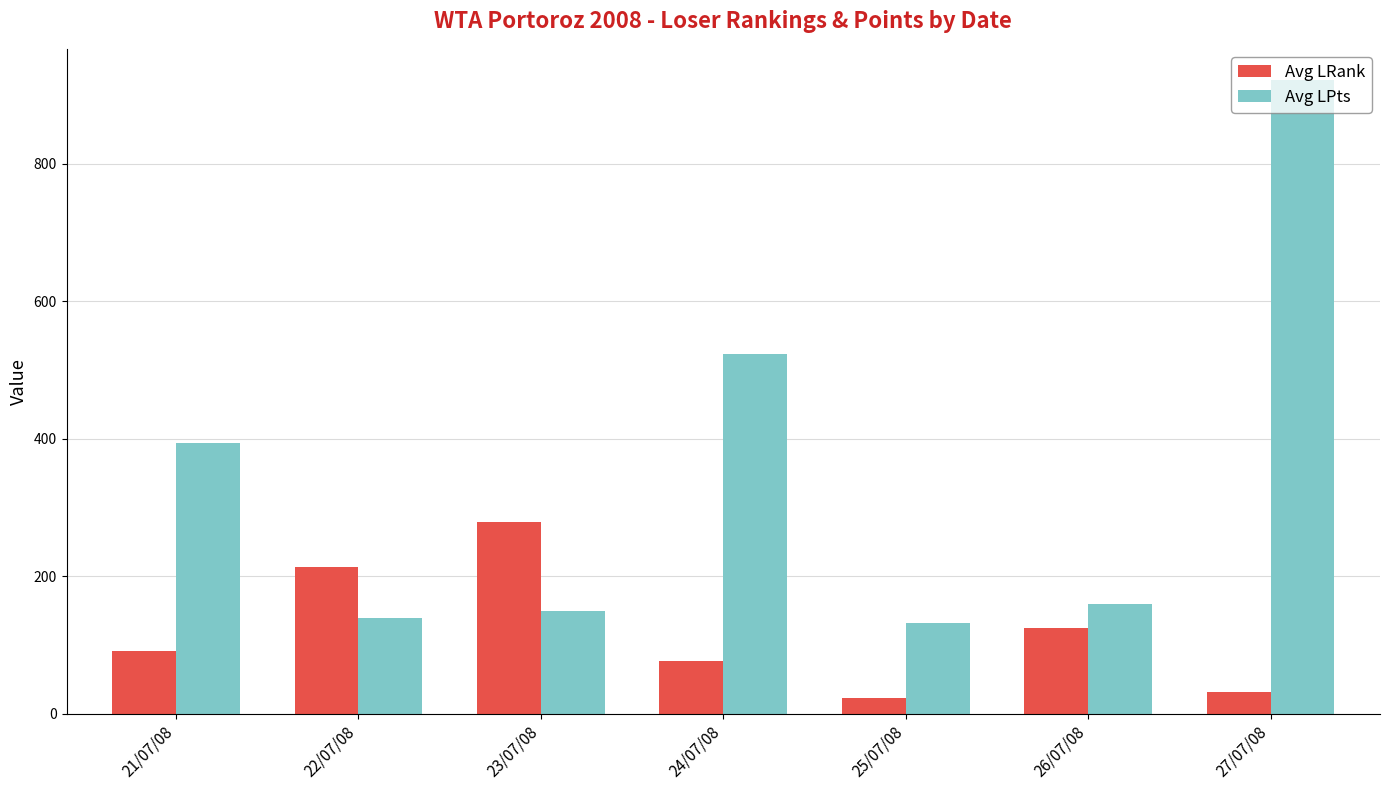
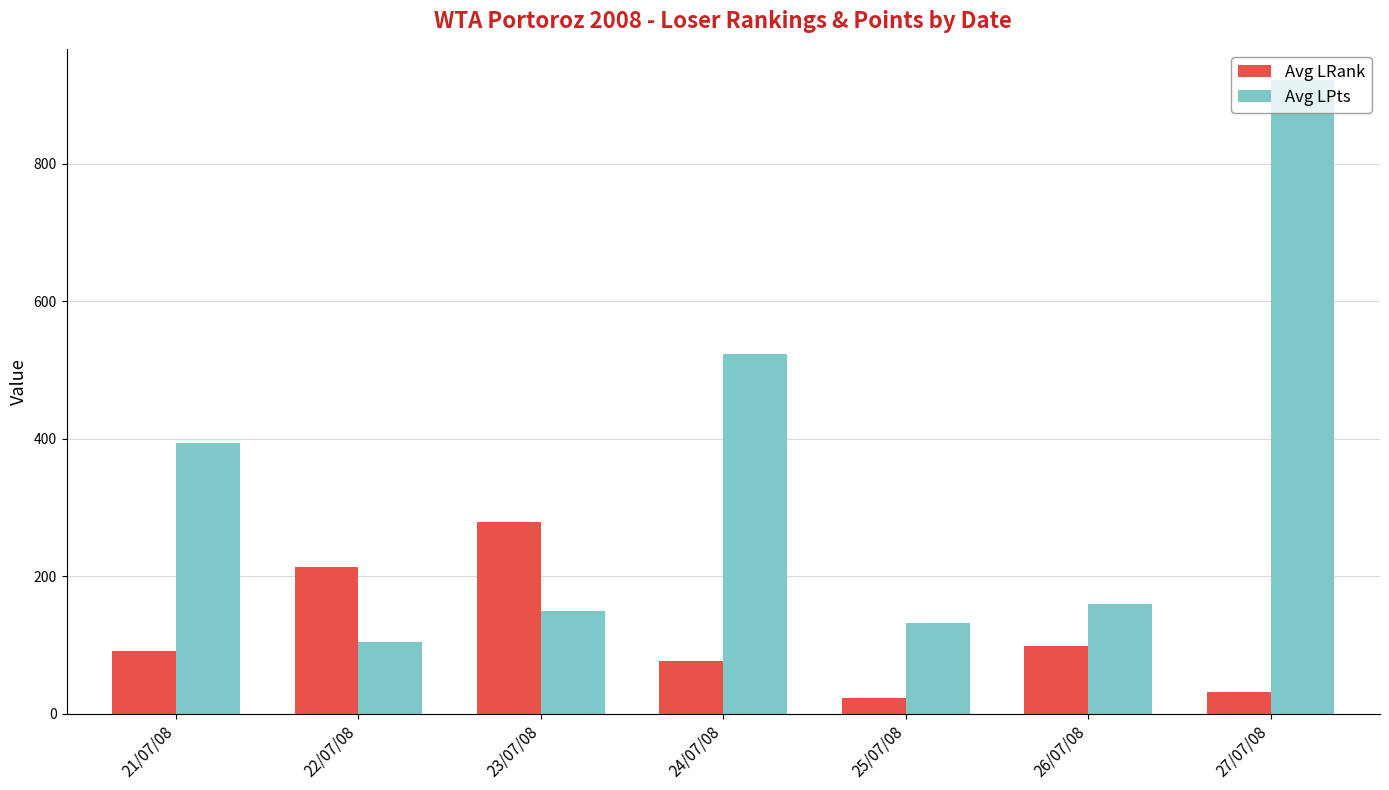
Avg LPts, 22/07/08: 140 -> 100
Avg LRank, 26/07/08: 120 -> 100
